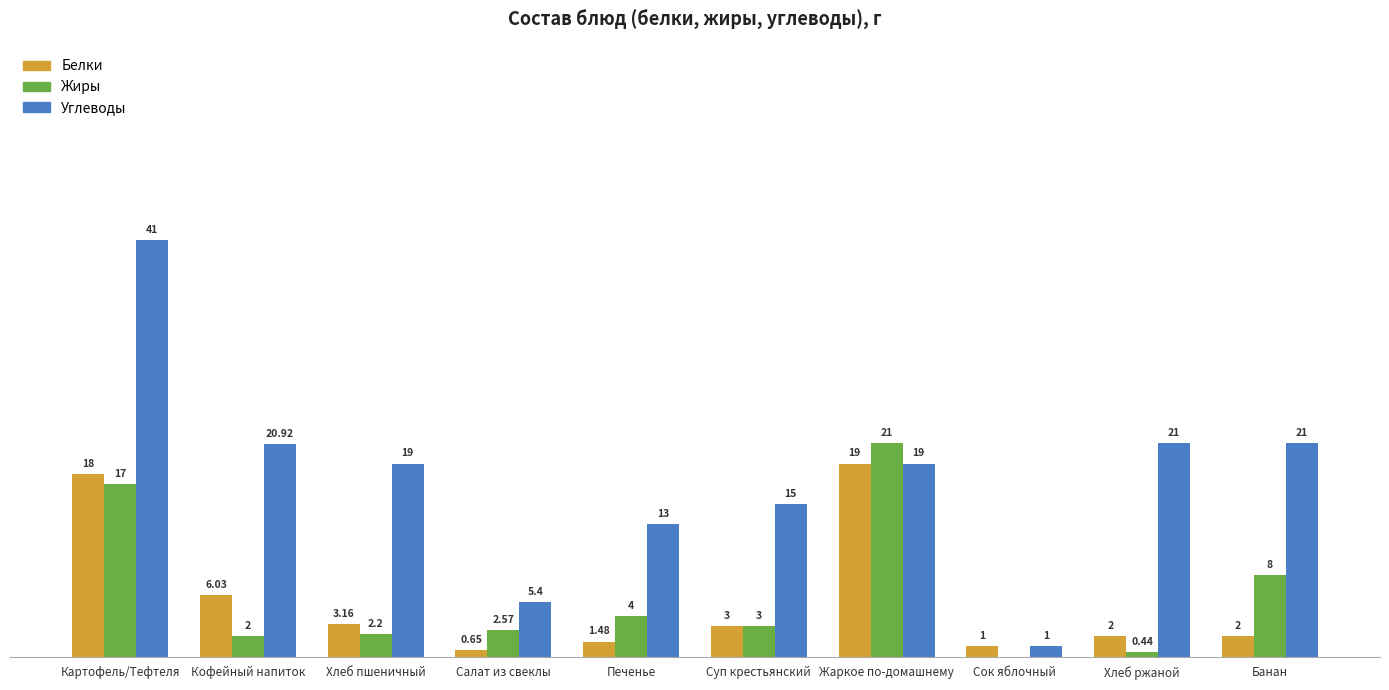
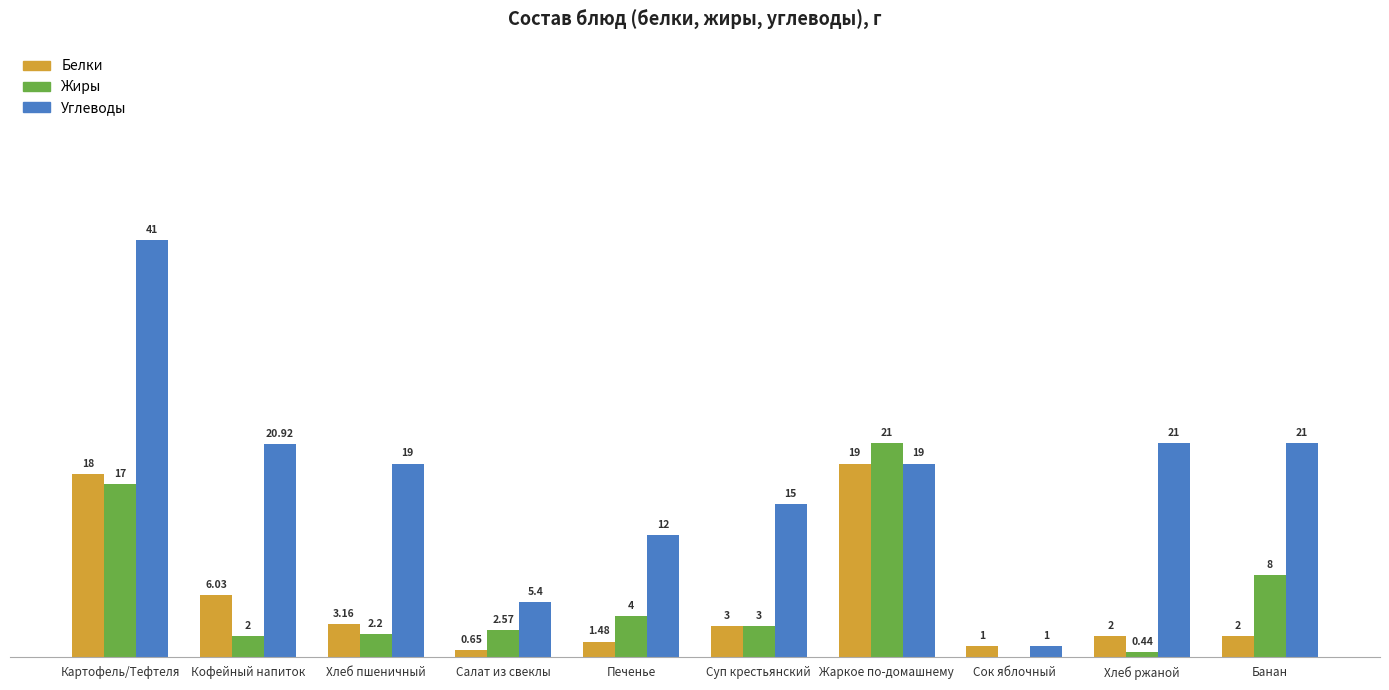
Углеводы, Печенье: 13 -> 12
